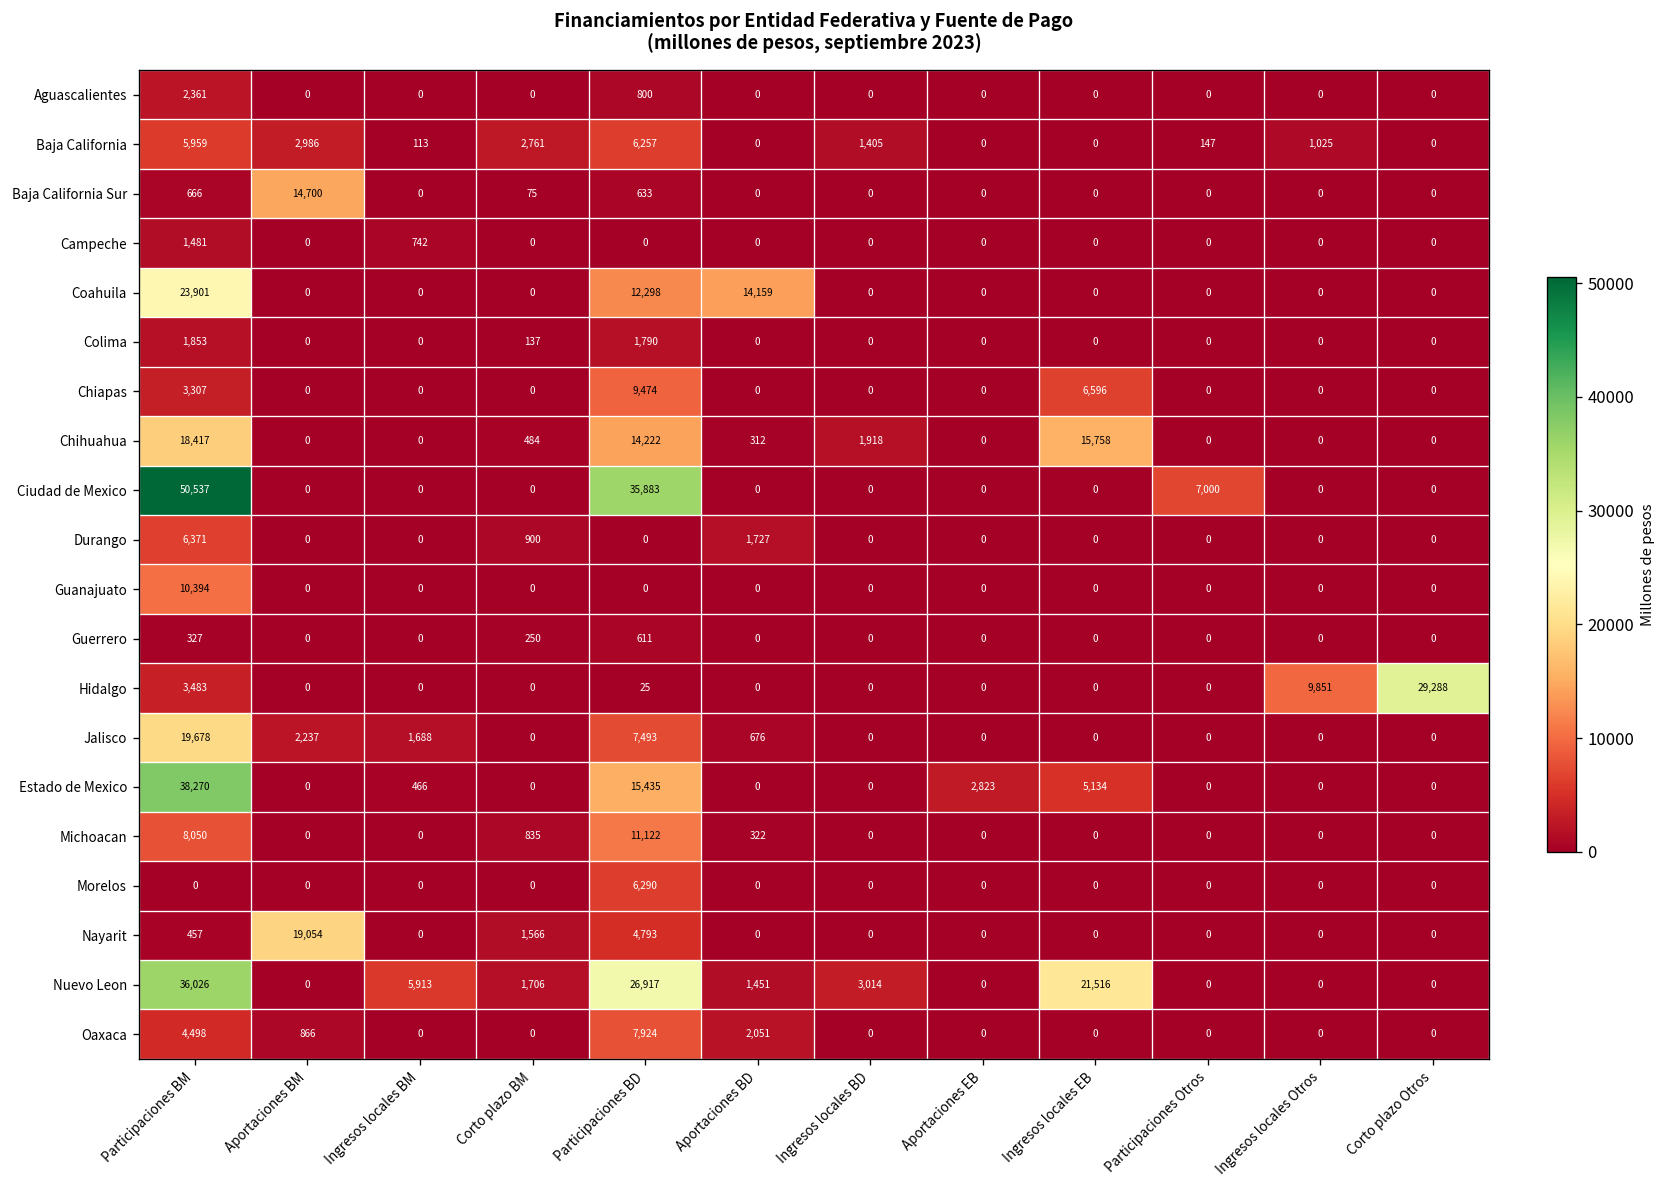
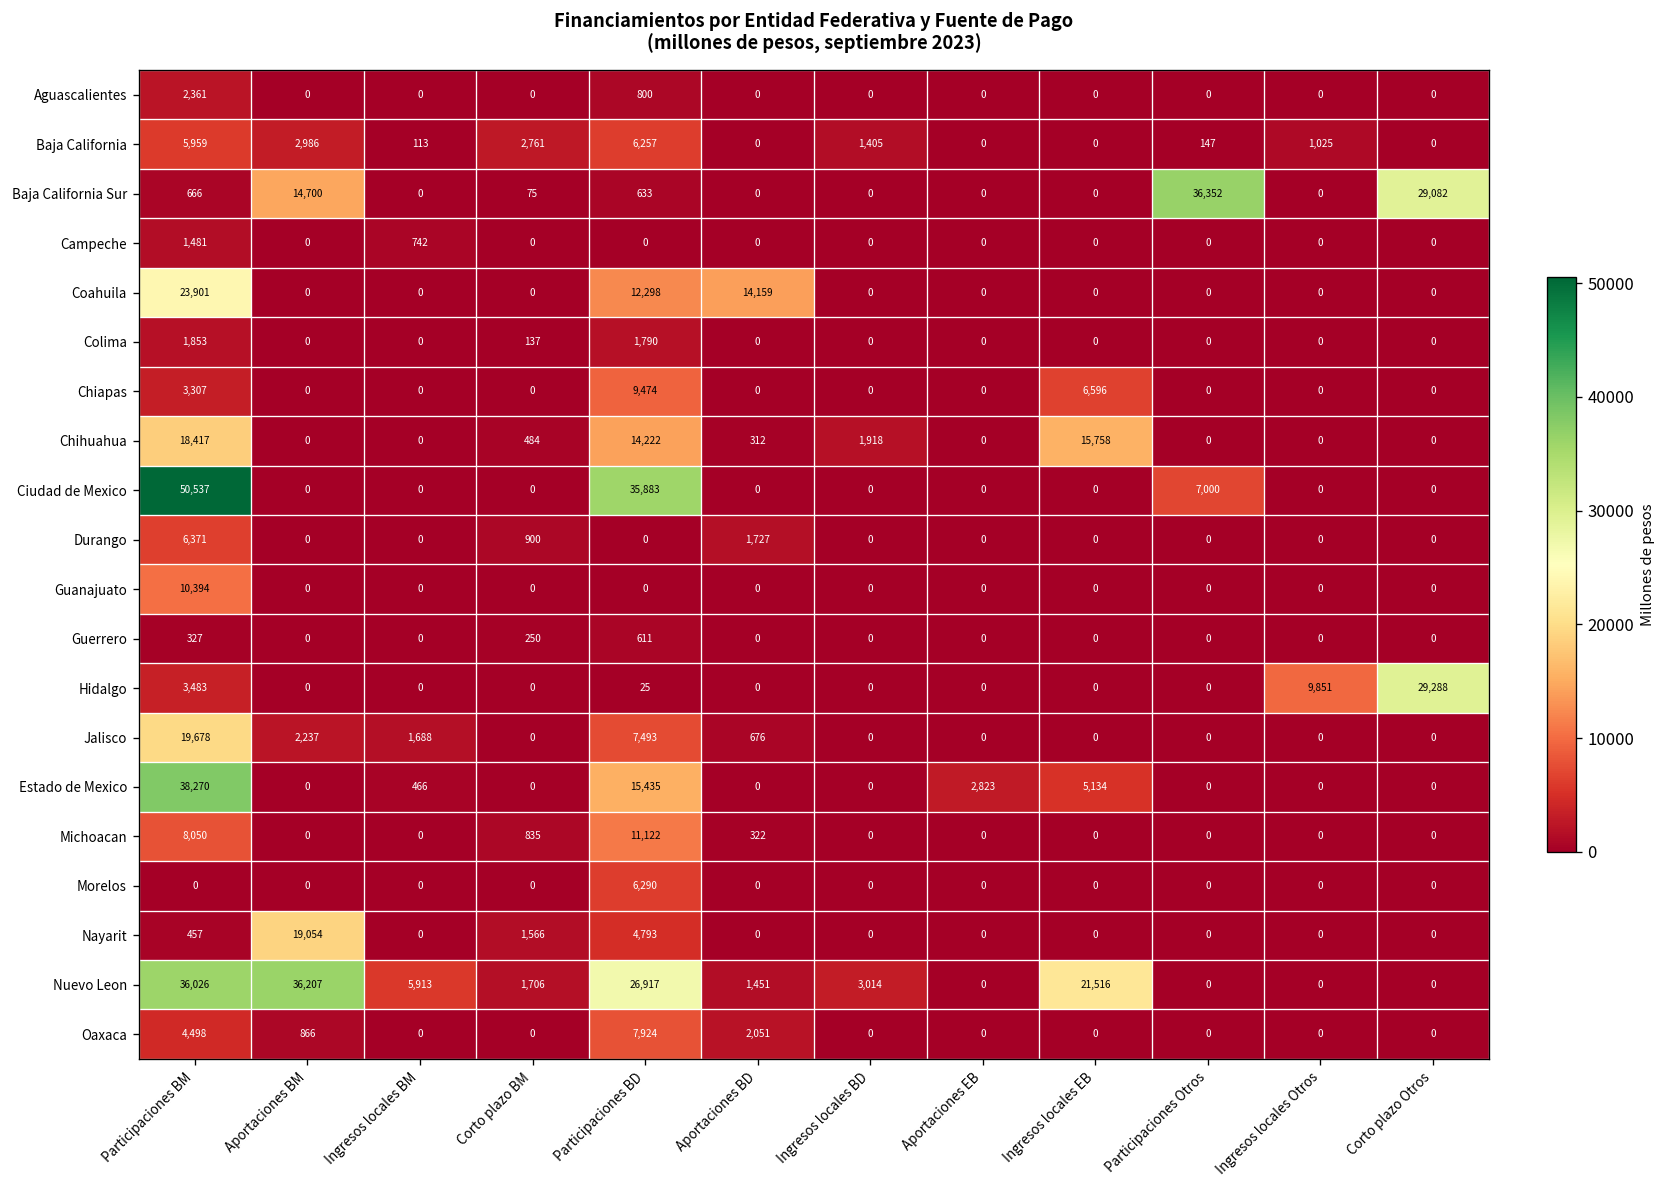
Baja California Sur, Participaciones Otros: 0 -> 36,352
Baja California Sur, Corto plazo Otros: 0 -> 29,082
Nuevo Leon, Aportaciones BM: 0 -> 36,207
